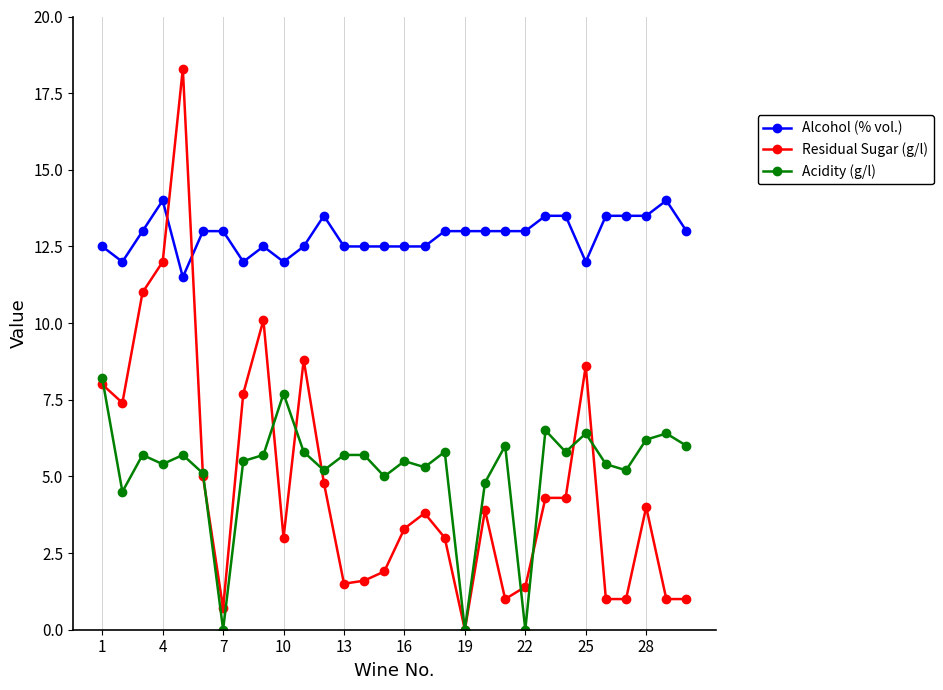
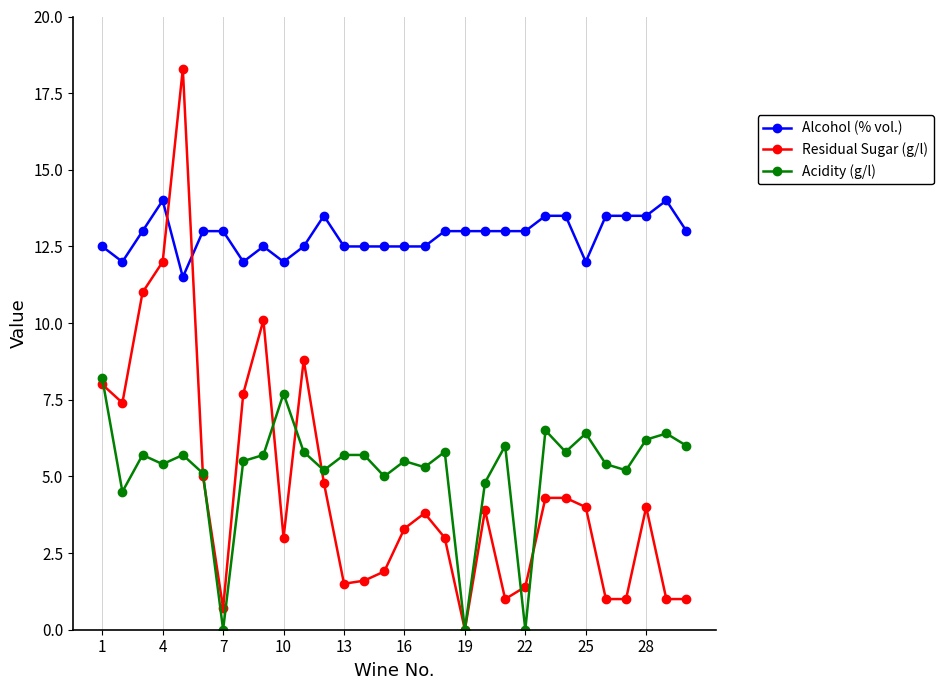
Residual Sugar (g/l), 25: 8.6 -> 4.0
